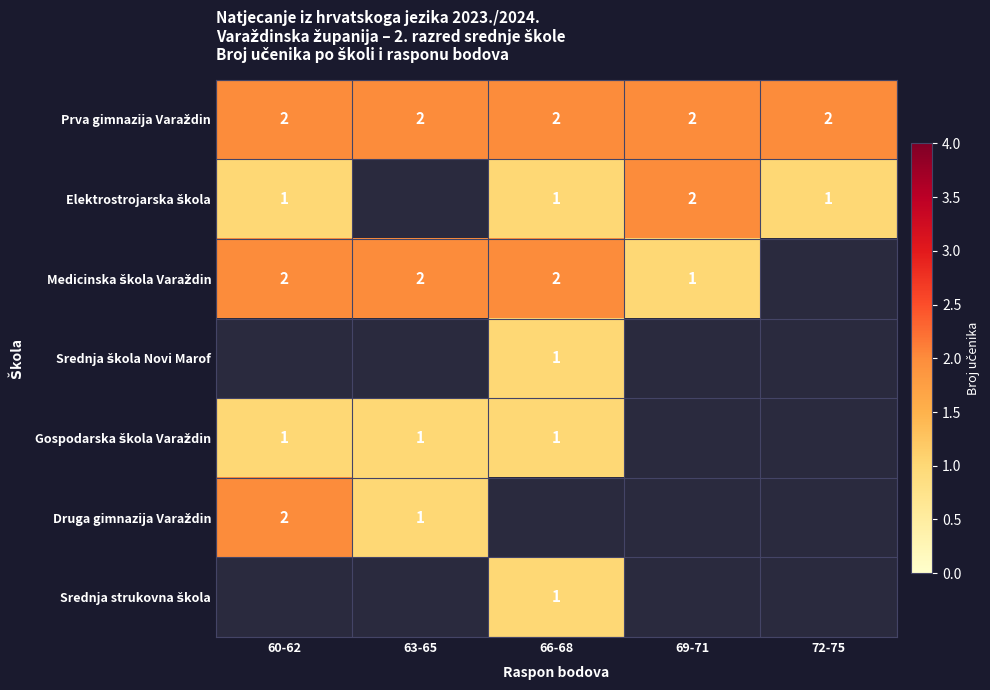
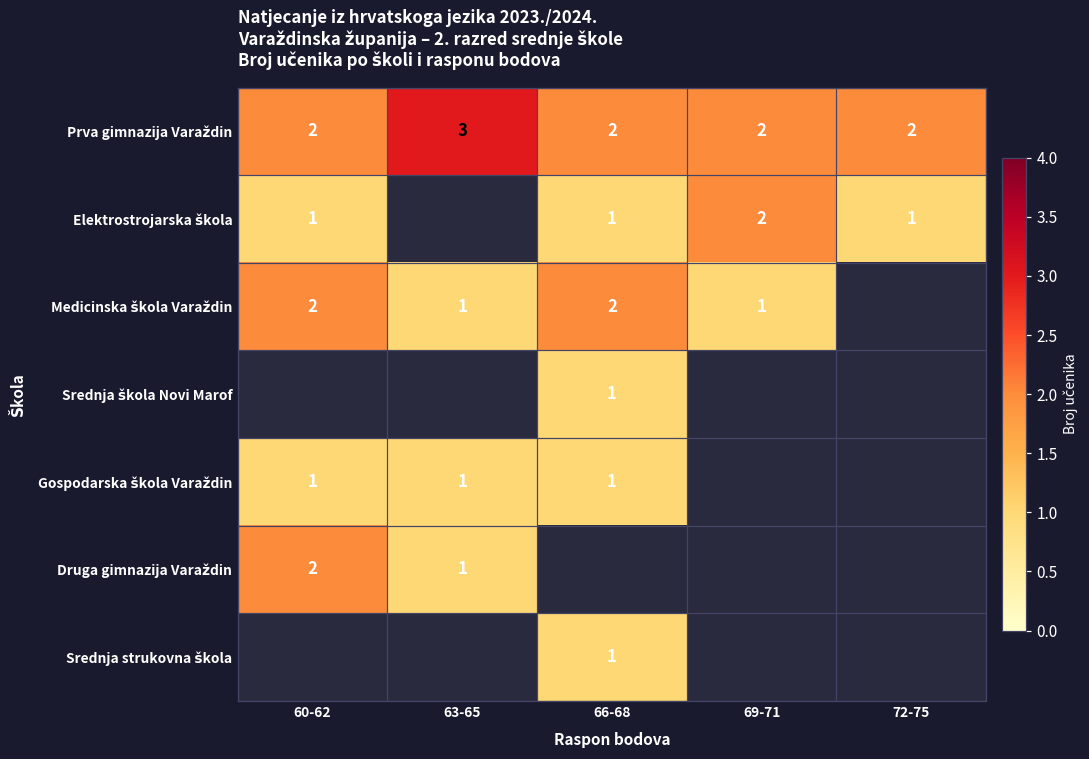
Prva gimnazija Varaždin, 63-65: 2 -> 3
Medicinska škola Varaždin, 63-65: 2 -> 1
